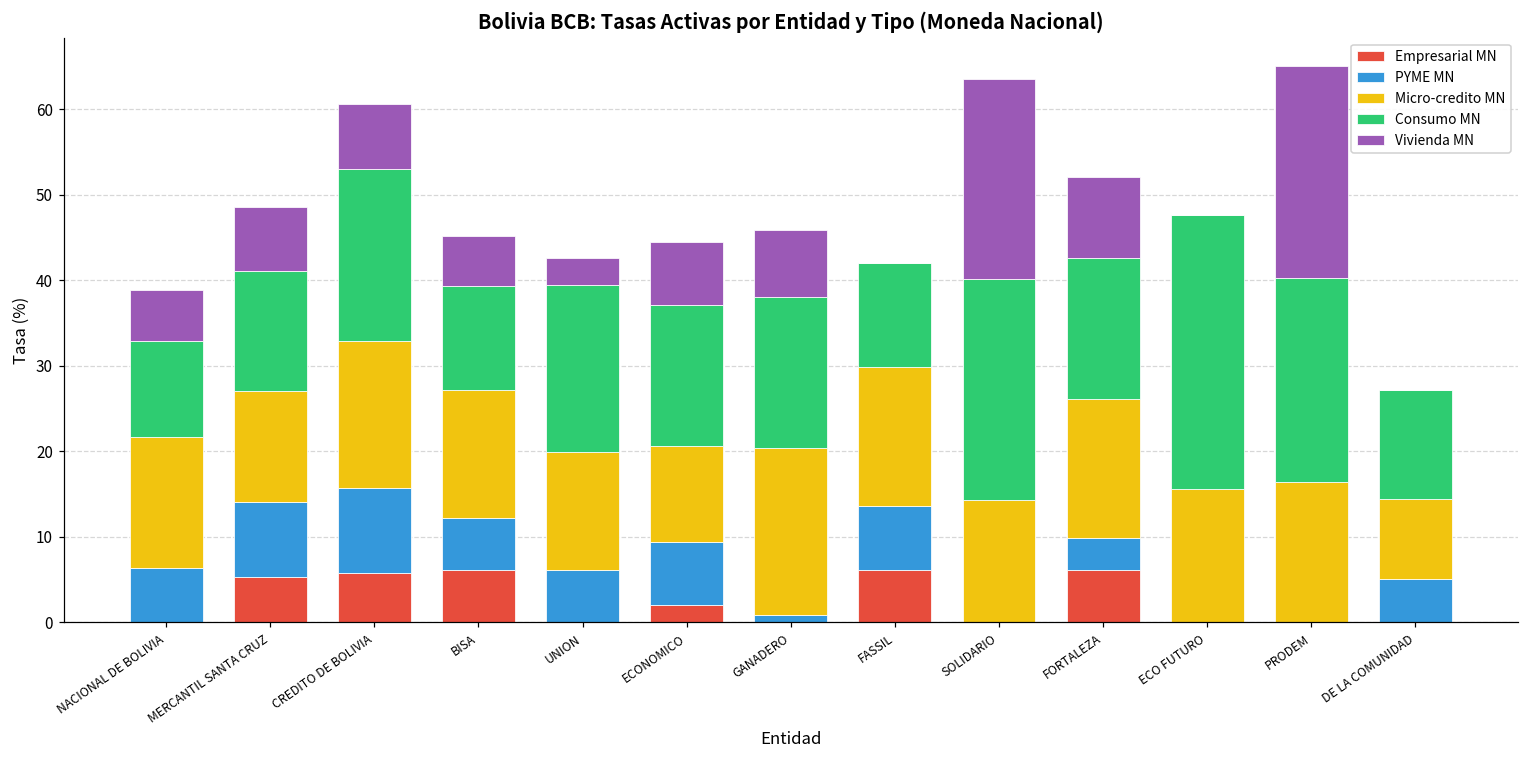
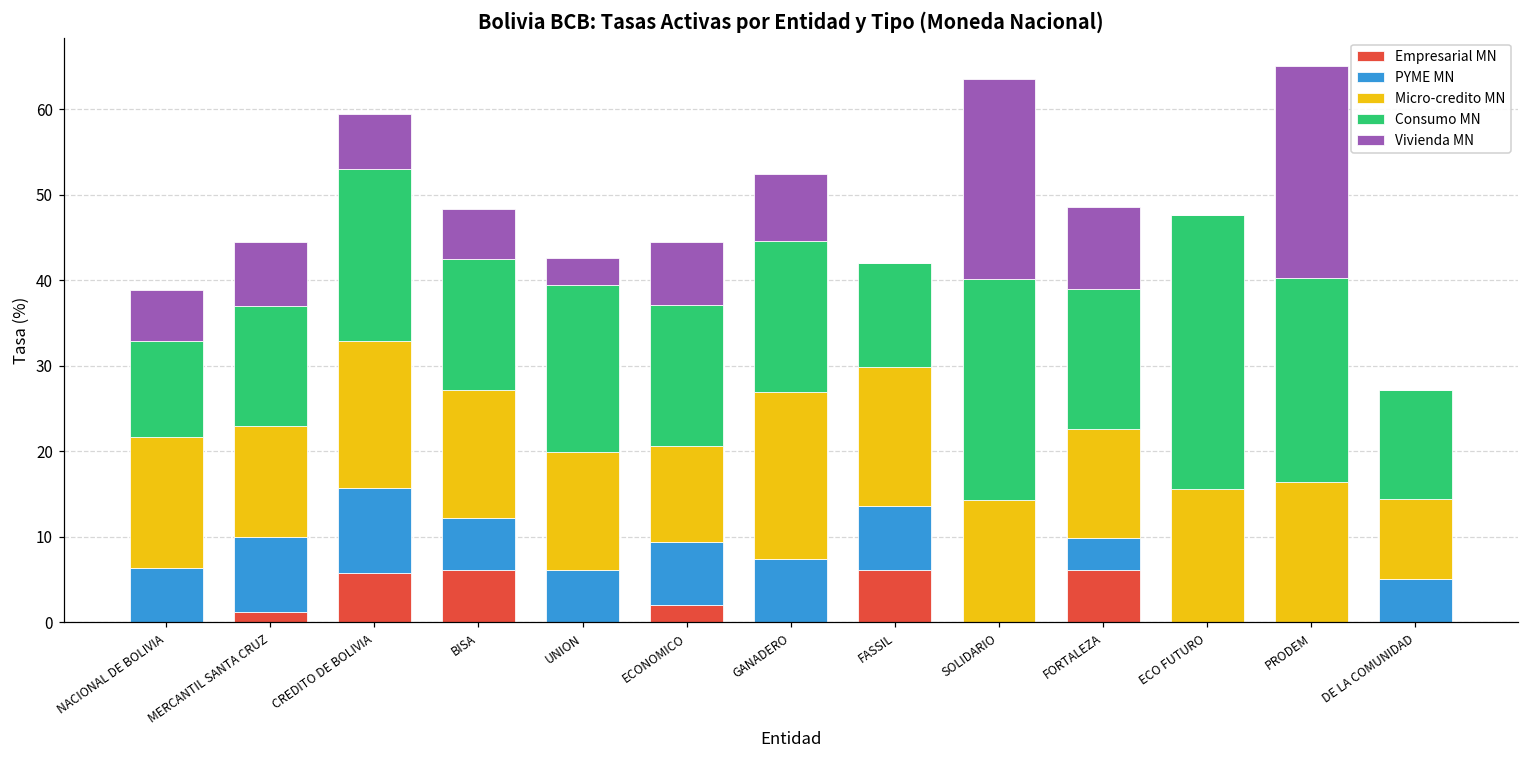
Empresarial MN, MERCANTIL SANTA CRUZ: 5 -> 1
Vivienda MN, CREDITO DE BOLIVIA: 8 -> 6
Consumo MN, BISA: 12 -> 15
PYME MN, GANADERO: 1 -> 7
Micro-credito MN, FORTALEZA: 16 -> 13
